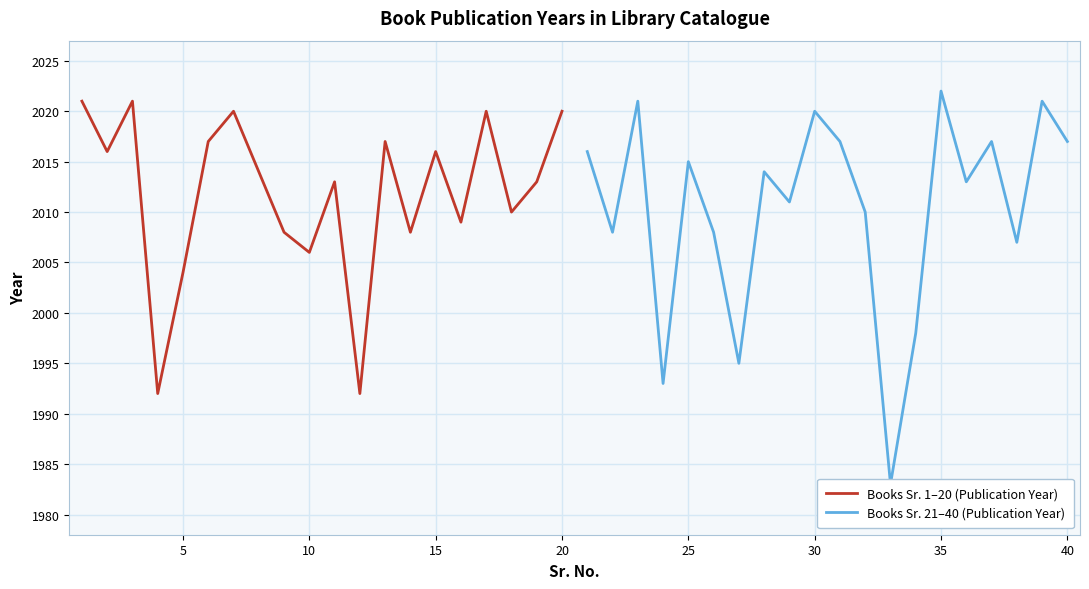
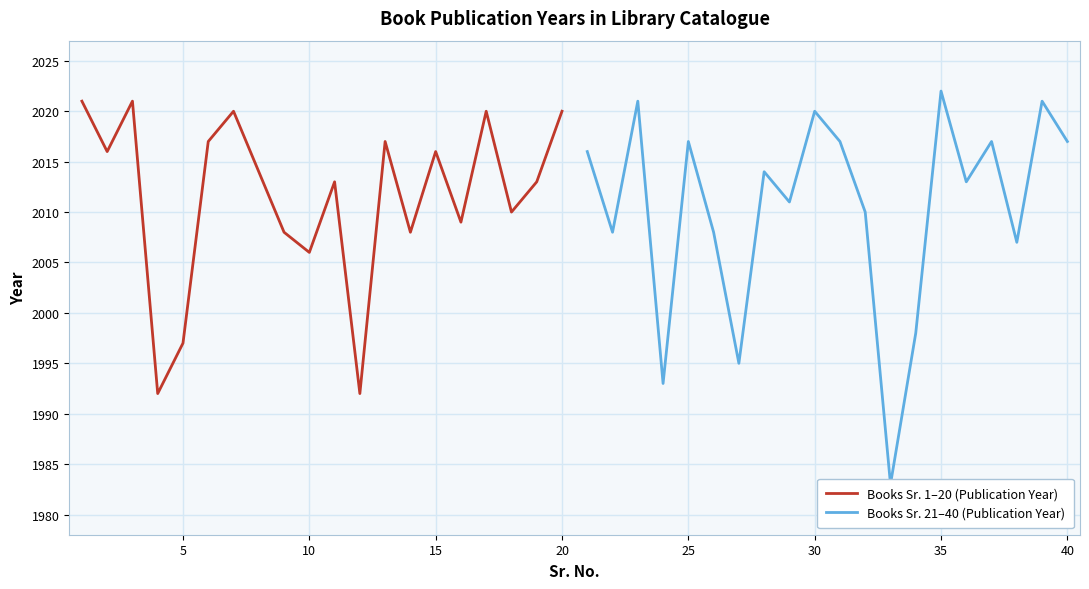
Books Sr. 1–20 (Publication Year), 5: 2004 -> 1997
Books Sr. 21–40 (Publication Year), 25: 2015 -> 2017
